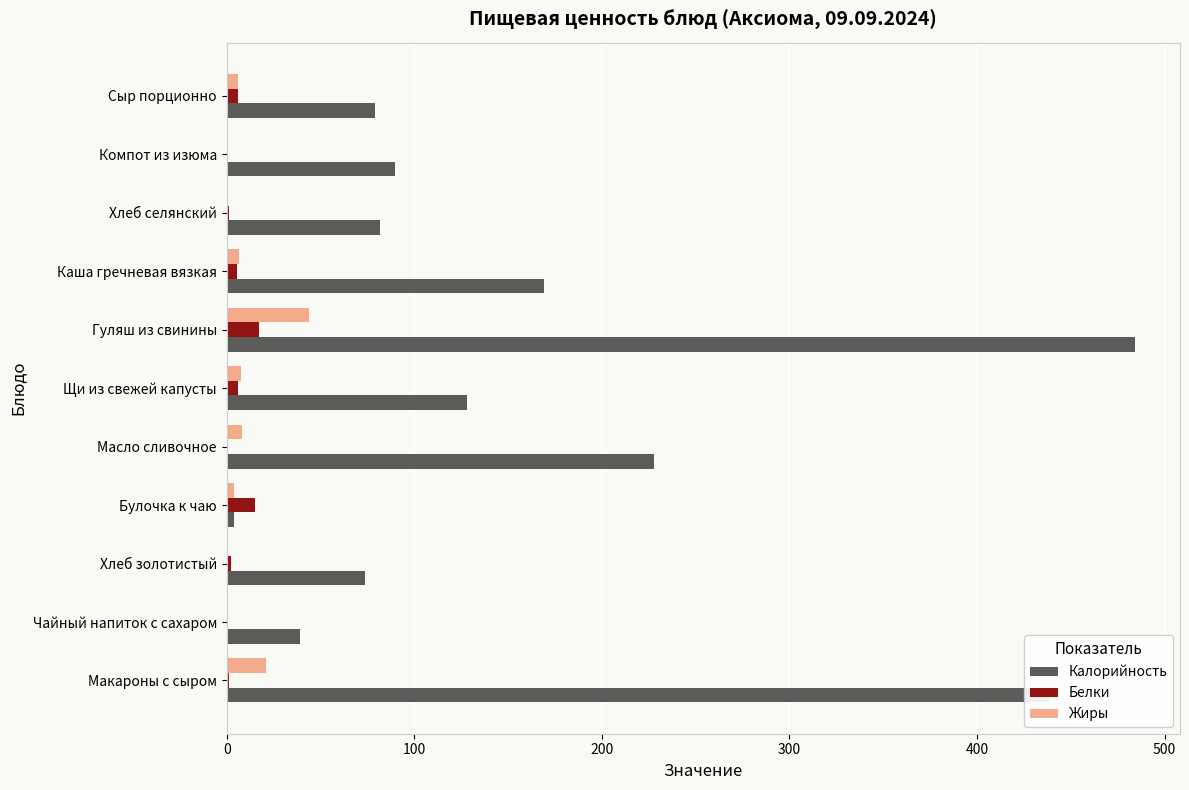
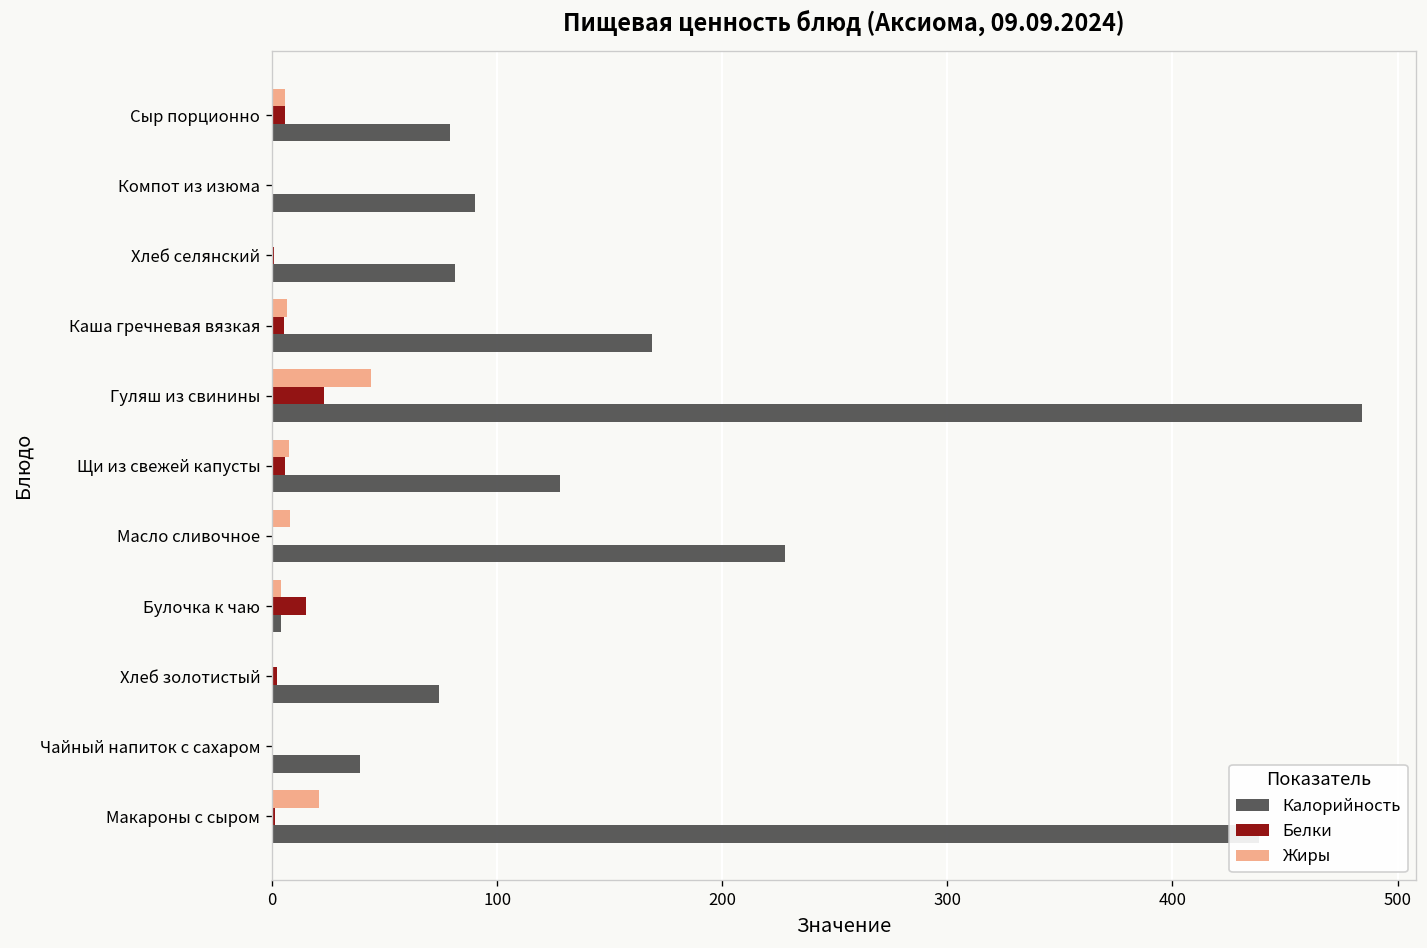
Белки, Гуляш из свинины: 17 -> 23
